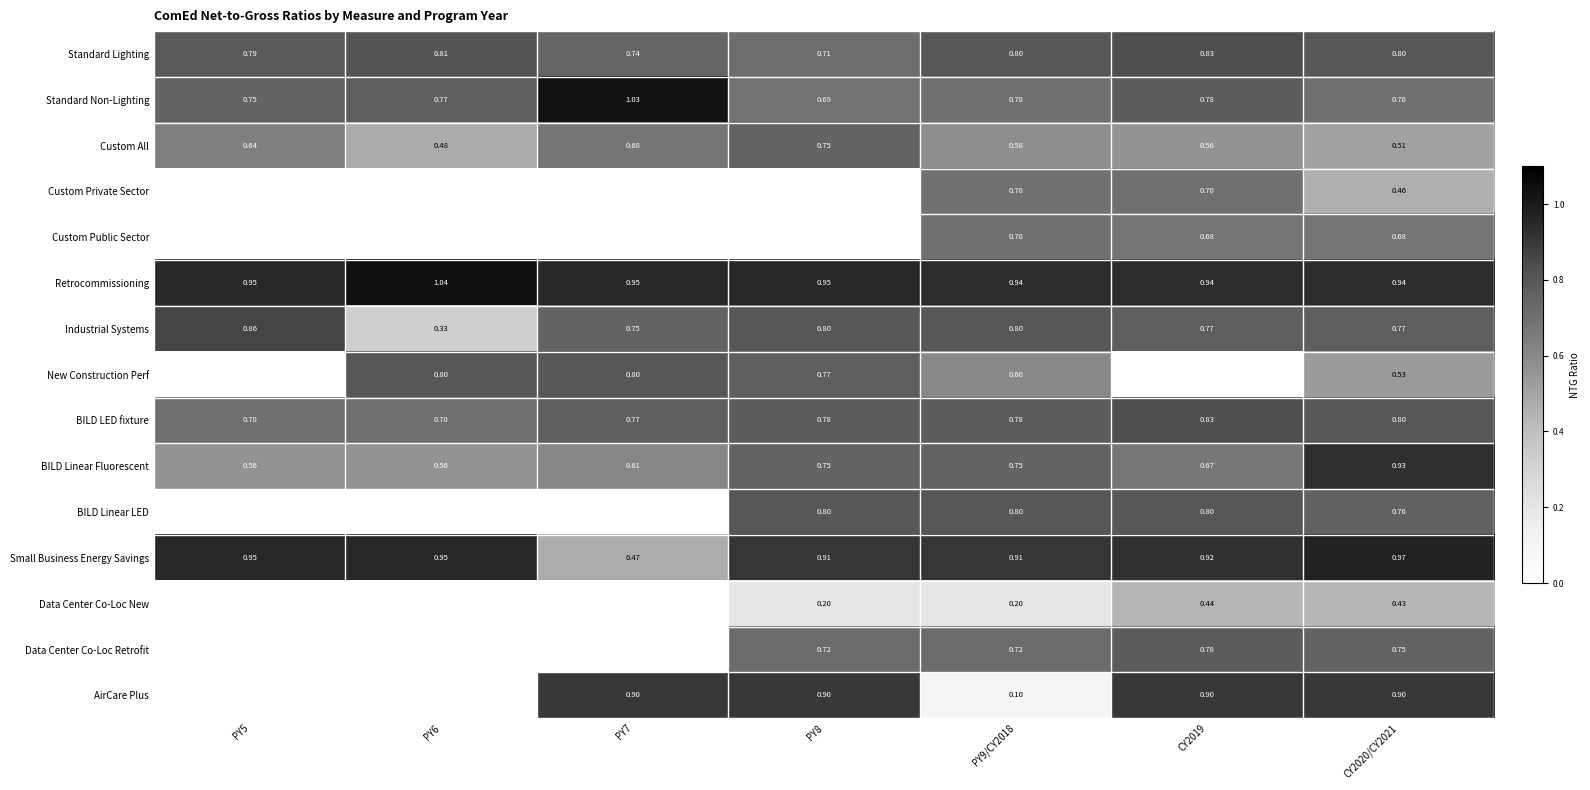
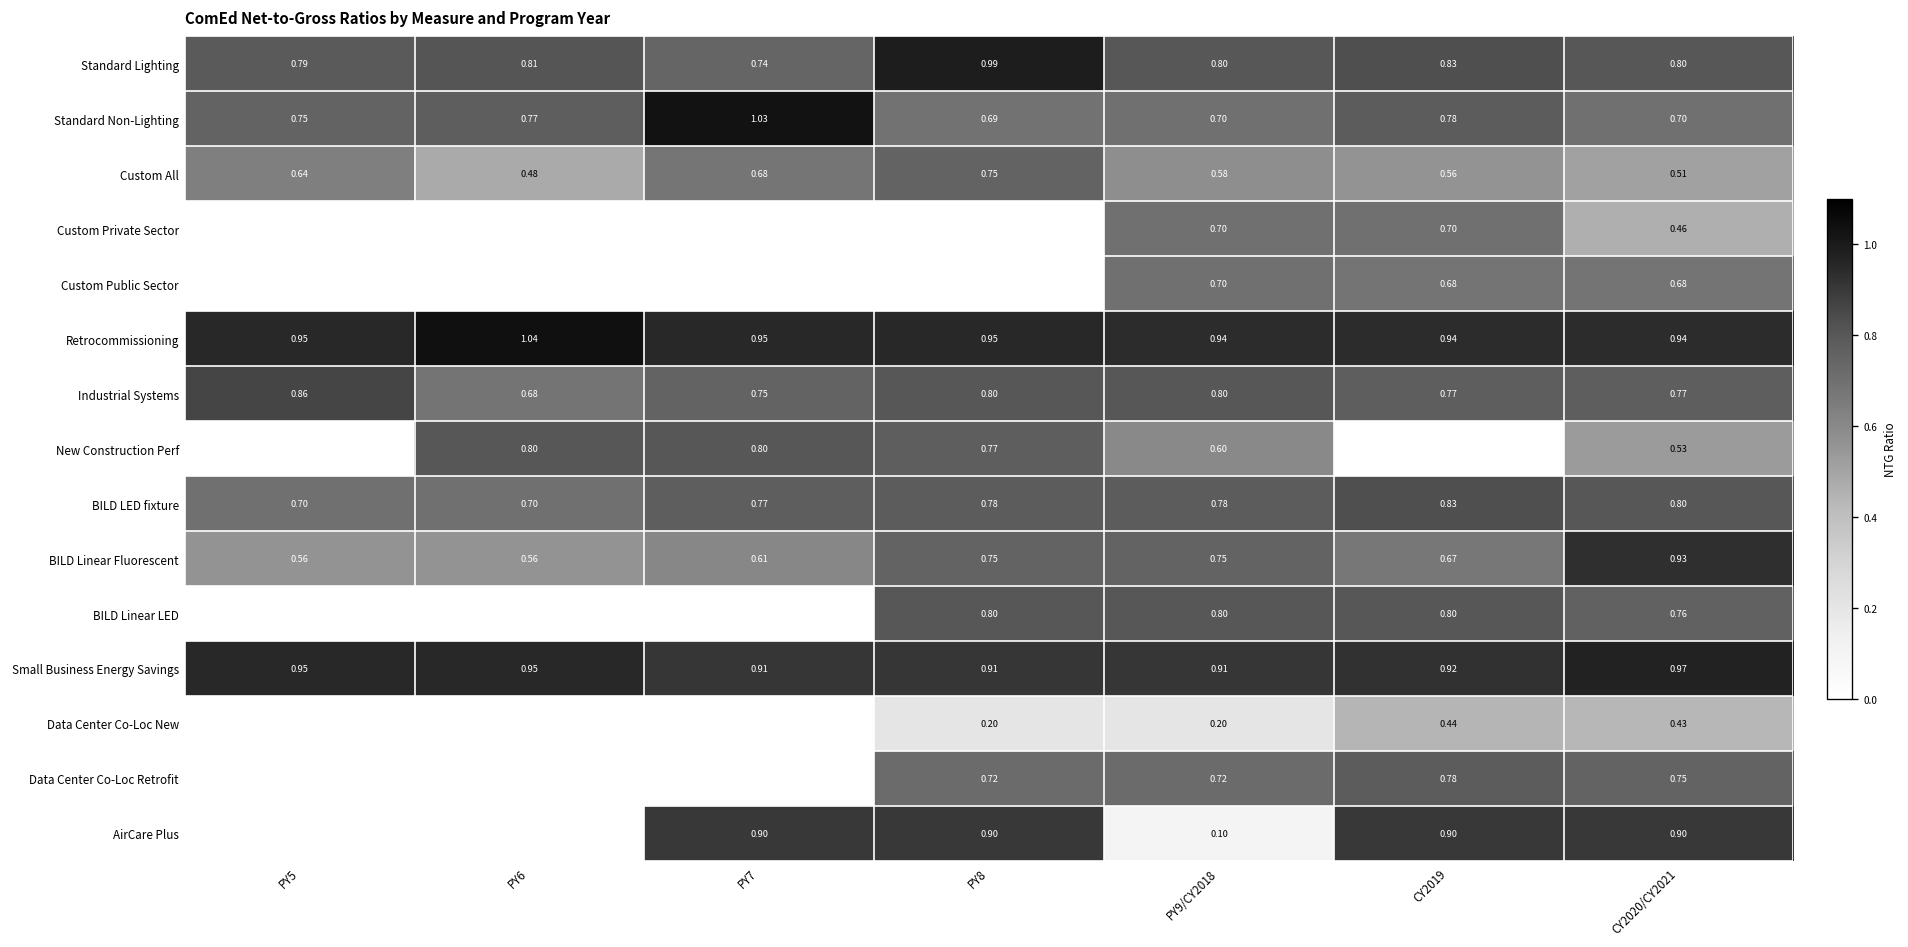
Standard Lighting, PY8: 0.71 -> 0.99
Industrial Systems, PY6: 0.33 -> 0.68
Small Business Energy Savings, PY7: 0.47 -> 0.91
